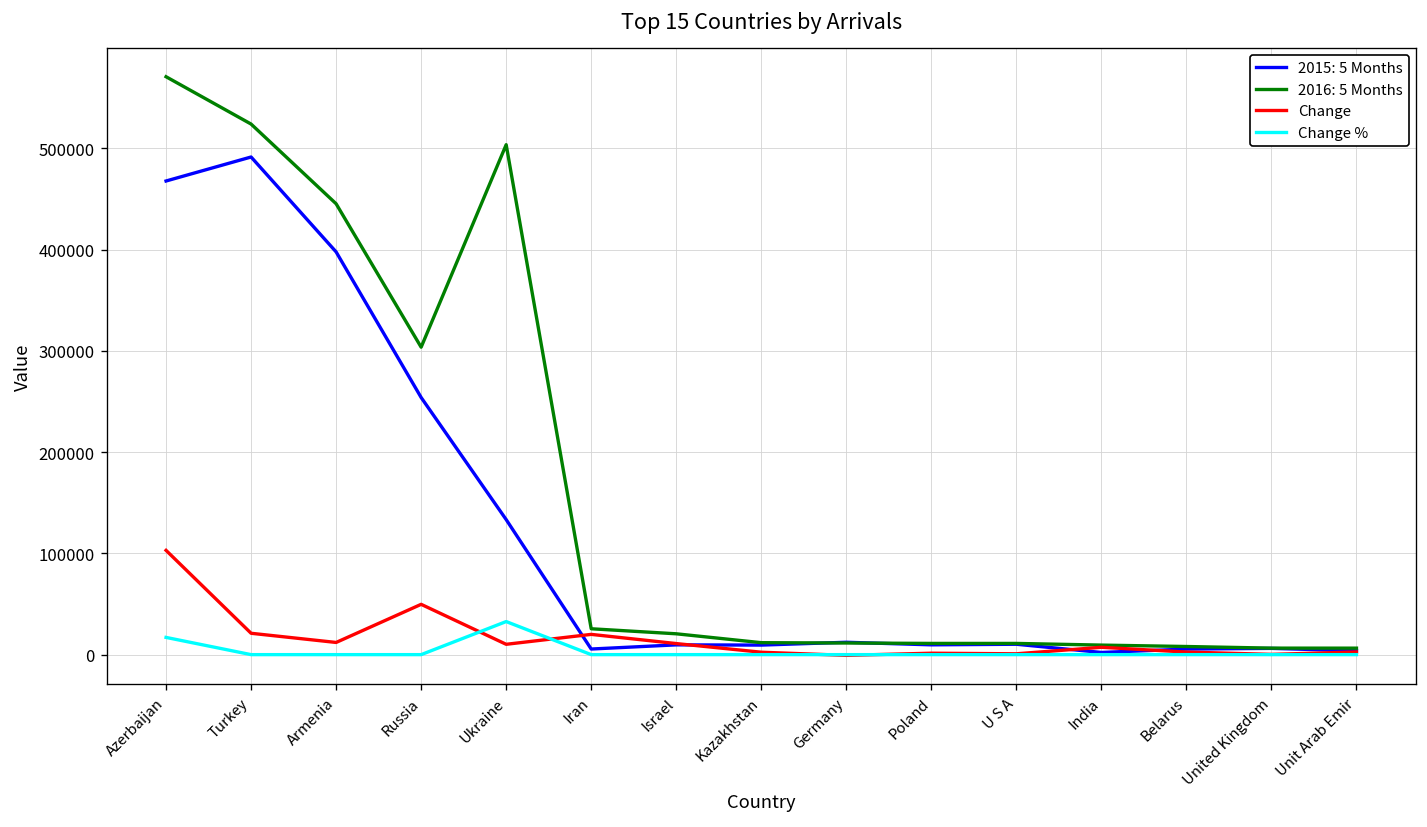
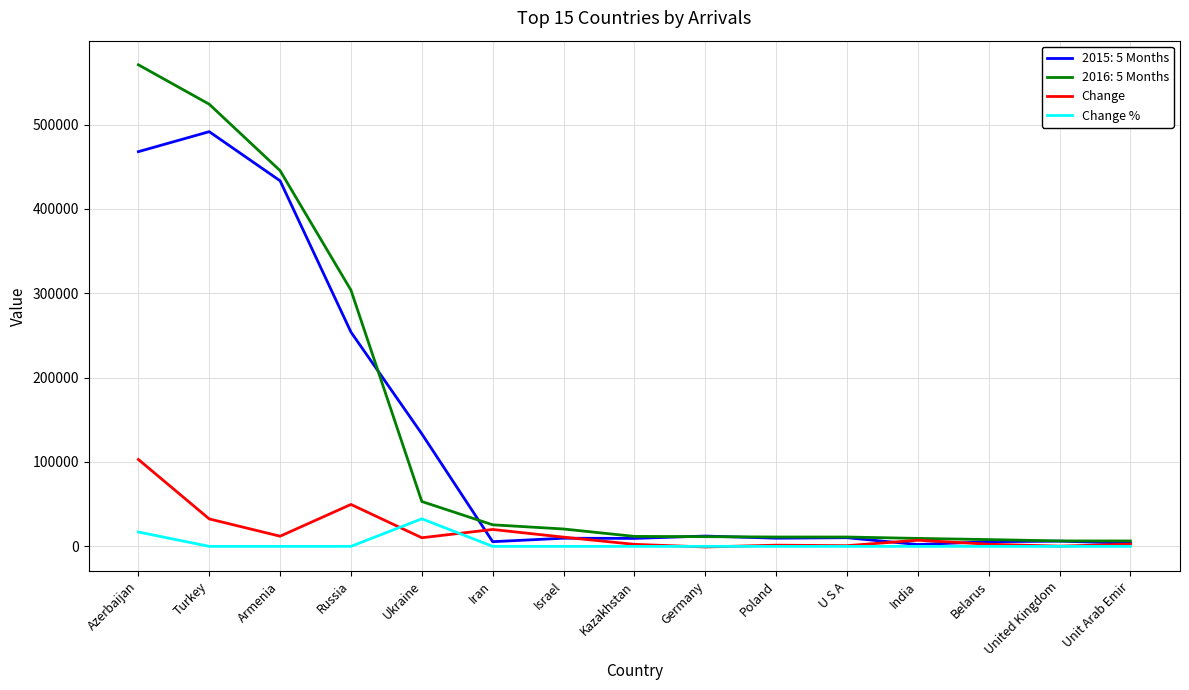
Change, Turkey: 20000 -> 30000
2015: 5 Months, Armenia: 400000 -> 430000
2016: 5 Months, Ukraine: 500000 -> 50000
